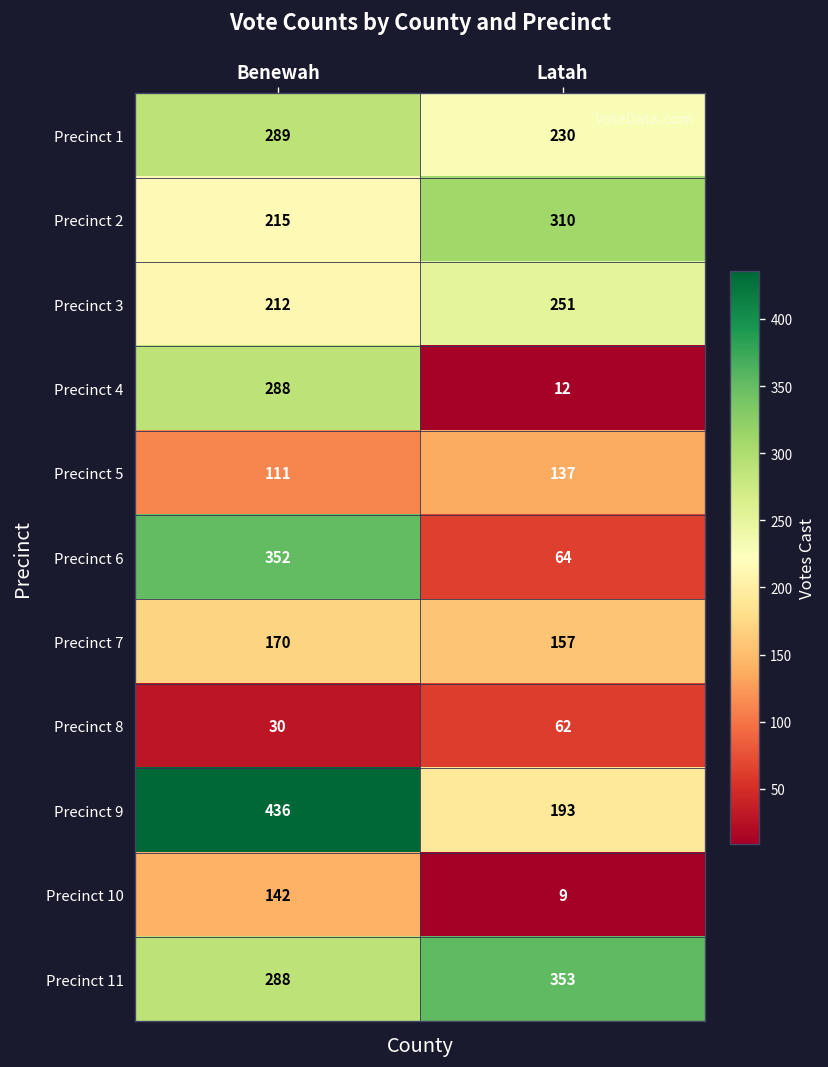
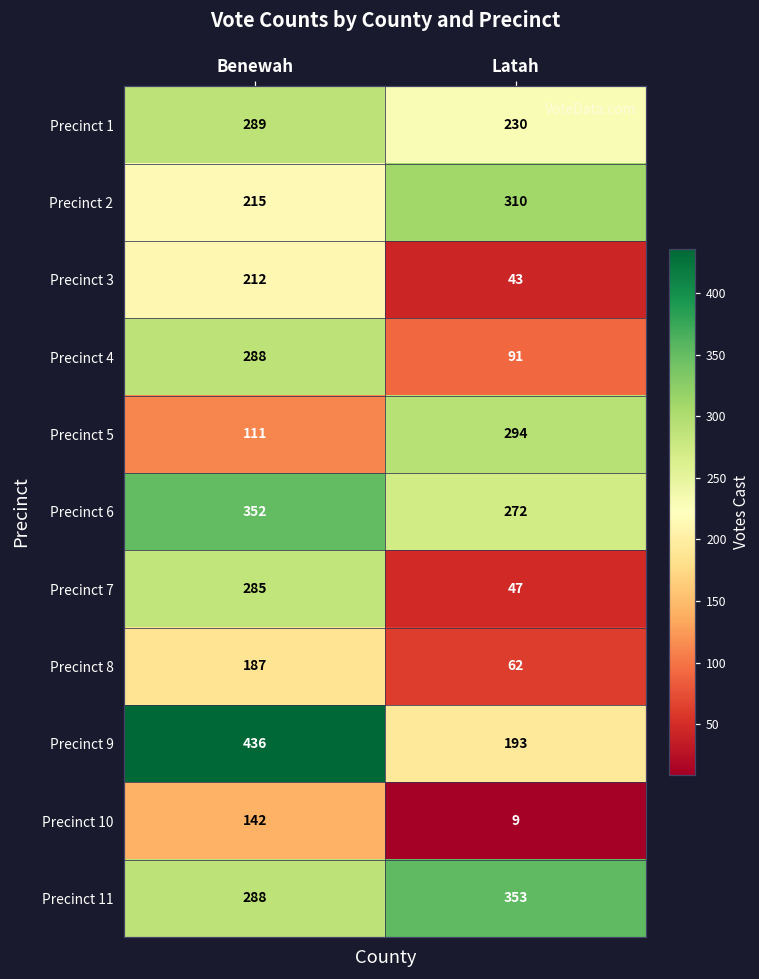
Precinct 3, Latah: 251 -> 43
Precinct 4, Latah: 12 -> 91
Precinct 5, Latah: 137 -> 294
Precinct 6, Latah: 64 -> 272
Precinct 7, Benewah: 170 -> 285
Precinct 7, Latah: 157 -> 47
Precinct 8, Benewah: 30 -> 187
